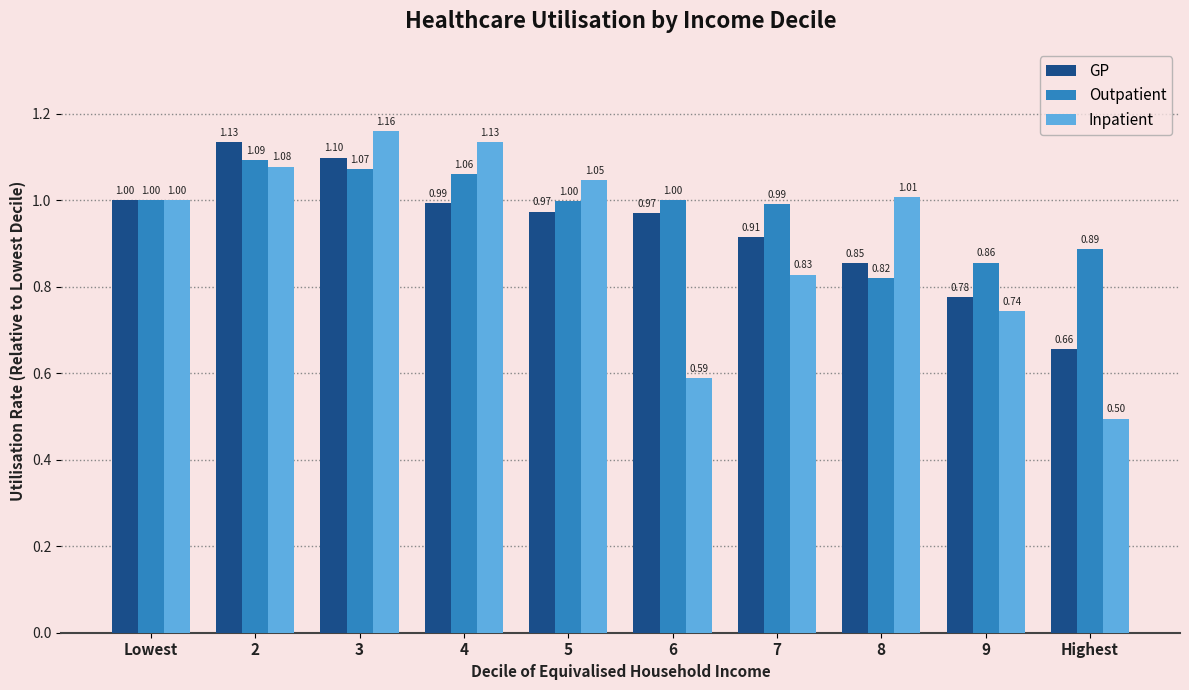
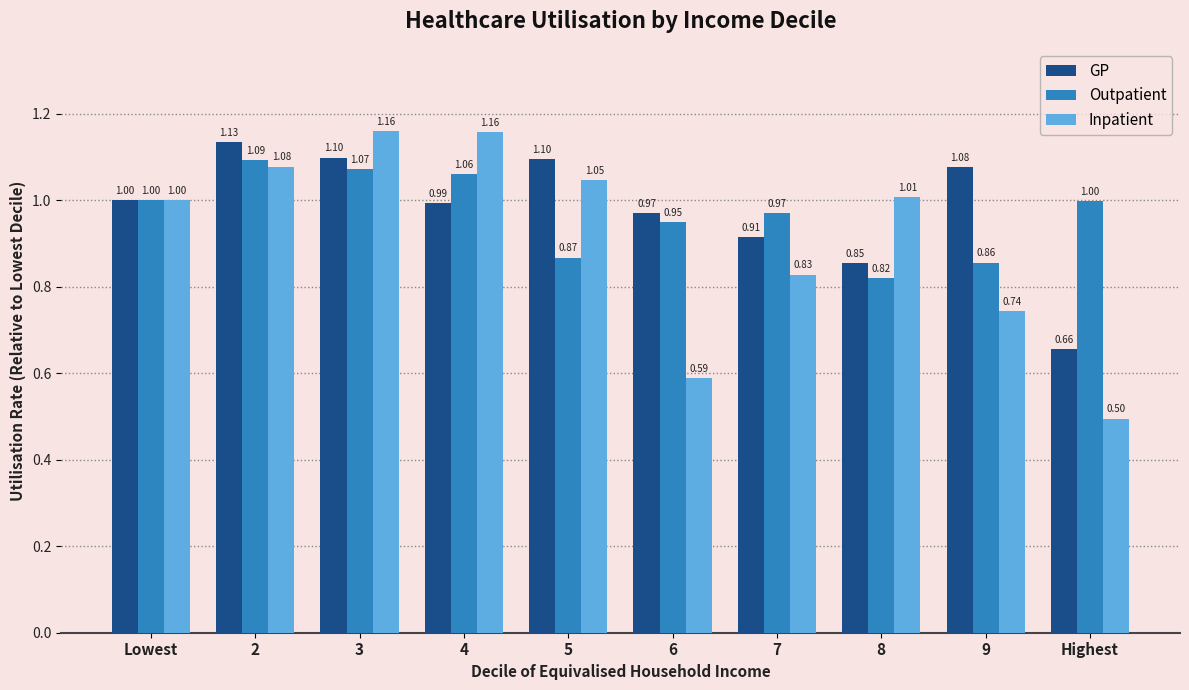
Inpatient, 4: 1.13 -> 1.16
GP, 5: 0.97 -> 1.10
Outpatient, 5: 1.00 -> 0.87
Outpatient, 6: 1.00 -> 0.95
Outpatient, 7: 0.99 -> 0.97
GP, 9: 0.78 -> 1.08
Outpatient, Highest: 0.89 -> 1.00
